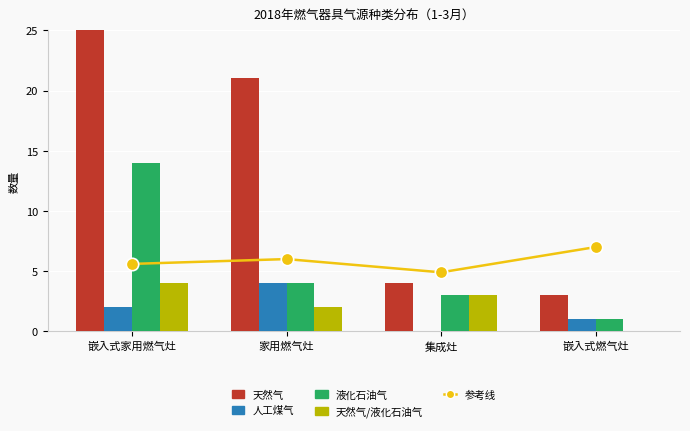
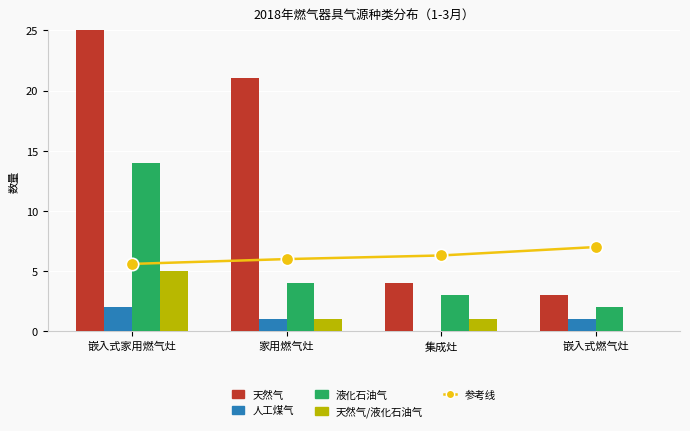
天然气/液化石油气, 嵌入式家用燃气灶: 4 -> 5
人工煤气, 家用燃气灶: 4 -> 1
天然气/液化石油气, 家用燃气灶: 2 -> 1
参考线, 集成灶: 4.9 -> 6.3
天然气/液化石油气, 集成灶: 3 -> 1
液化石油气, 嵌入式燃气灶: 1 -> 2
